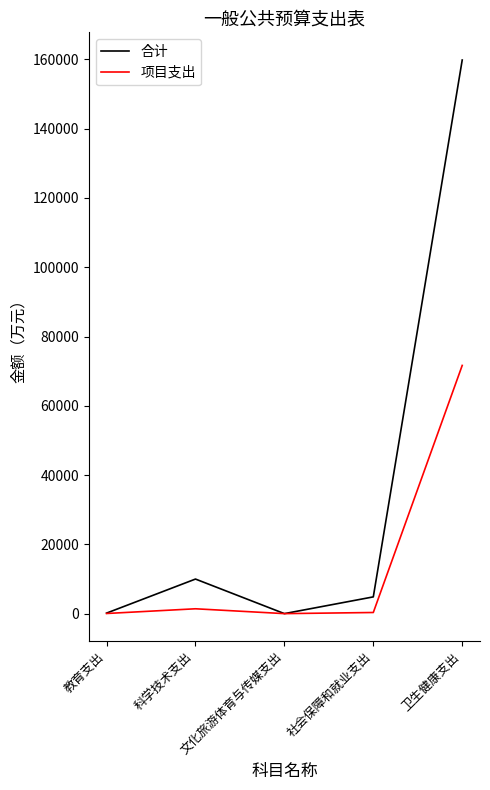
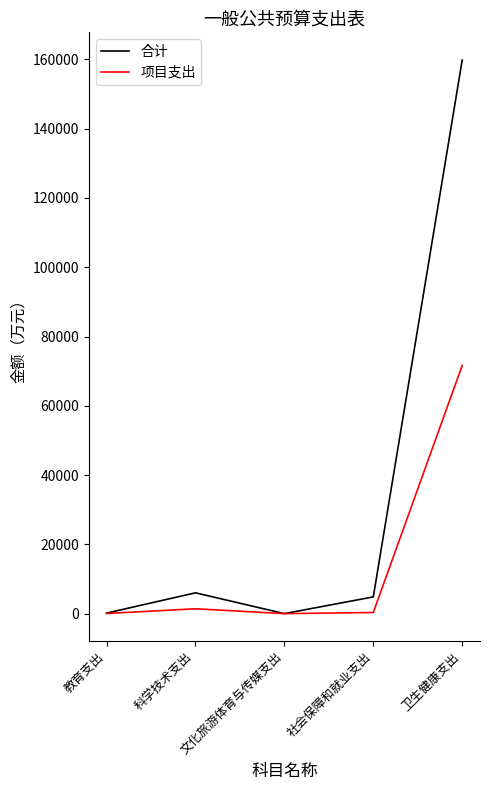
合计, 科学技术支出: 10000 -> 6000
